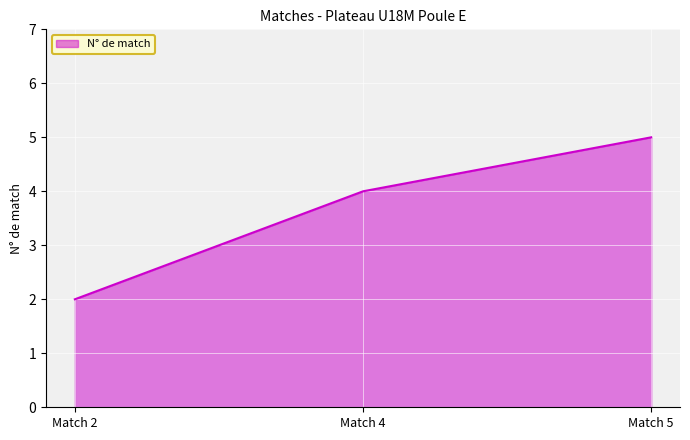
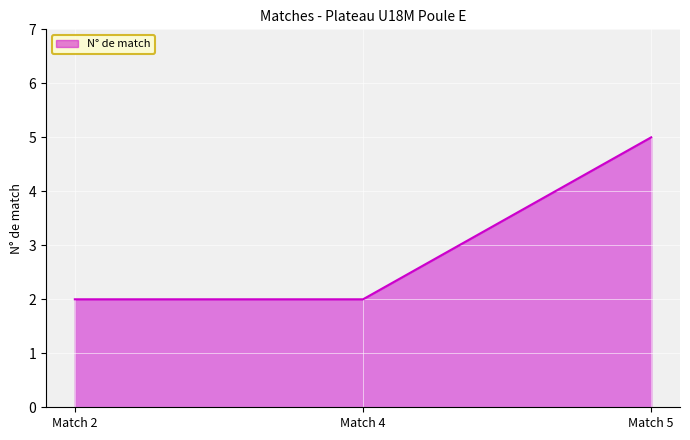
Match 4: 4 -> 2
